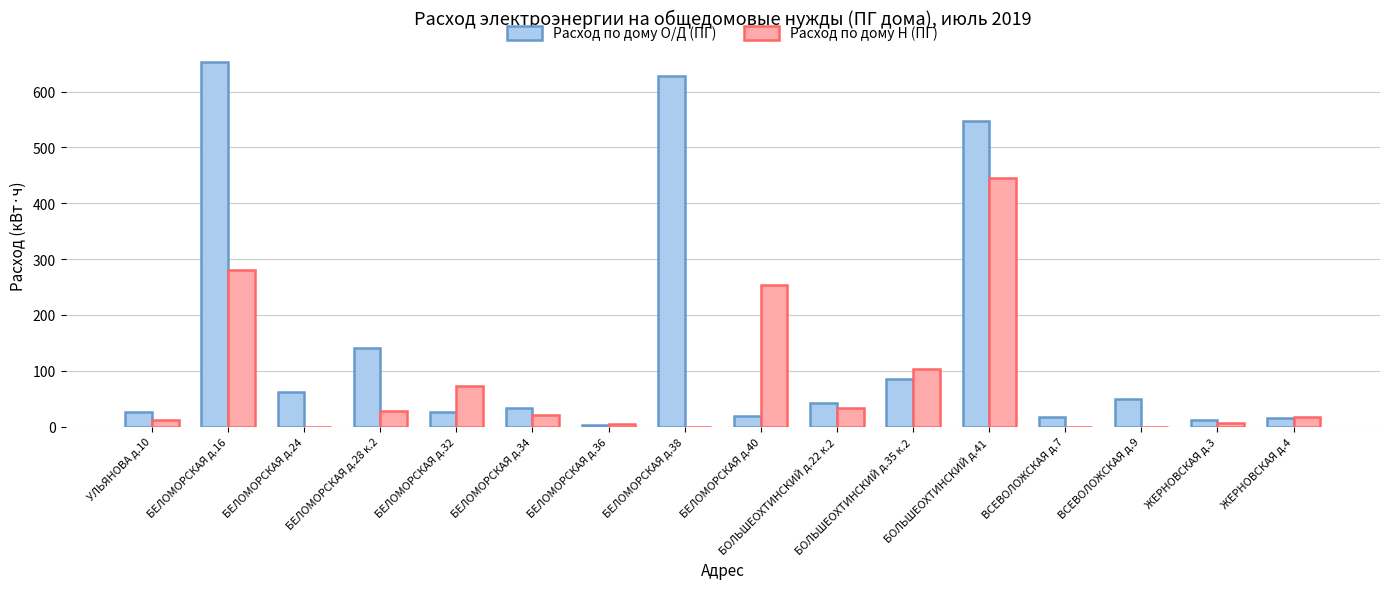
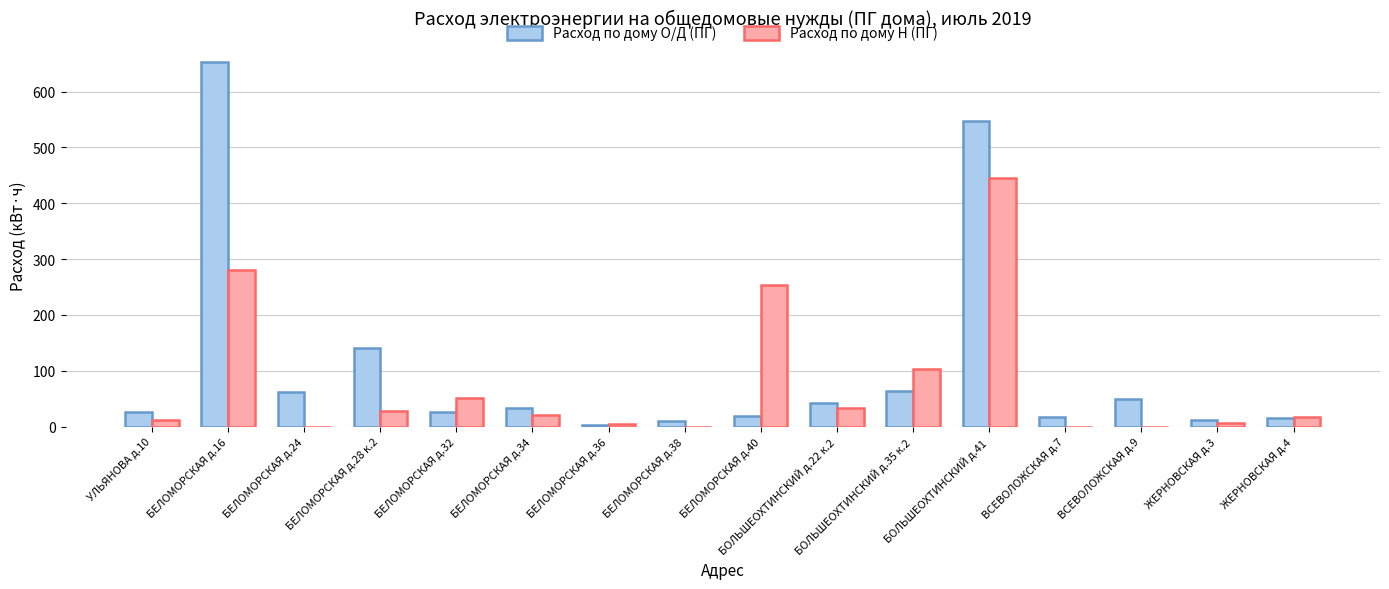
Расход по дому Н (ПГ), БЕЛОМОРСКАЯ д.32: 70 -> 50
Расход по дому О/Д (ПГ), БЕЛОМОРСКАЯ д.38: 630 -> 10
Расход по дому О/Д (ПГ), БОЛЬШЕОХТИНСКИЙ д.35 к.2: 90 -> 60
